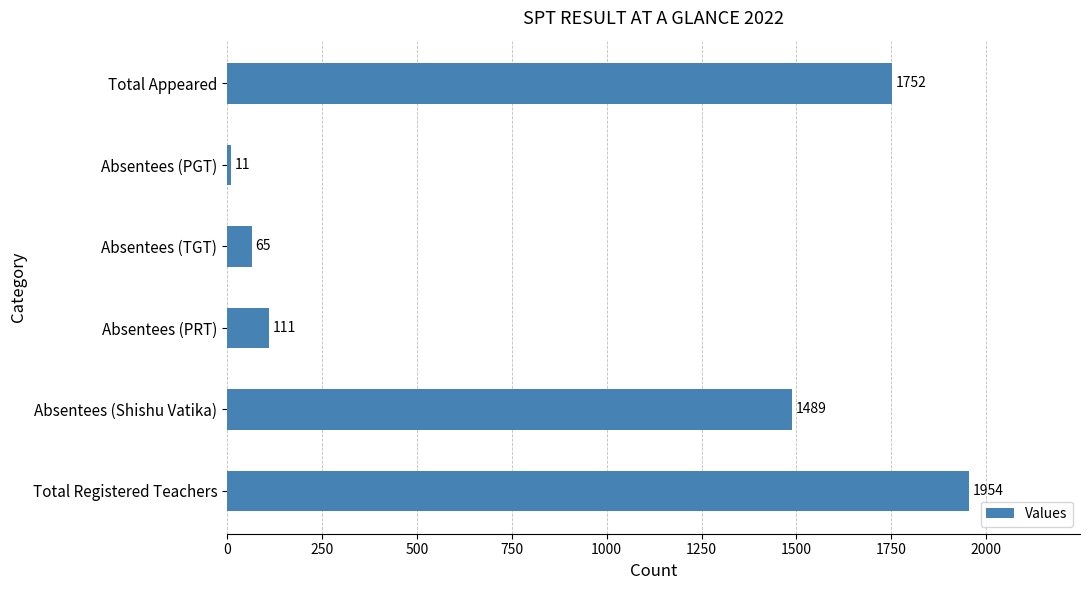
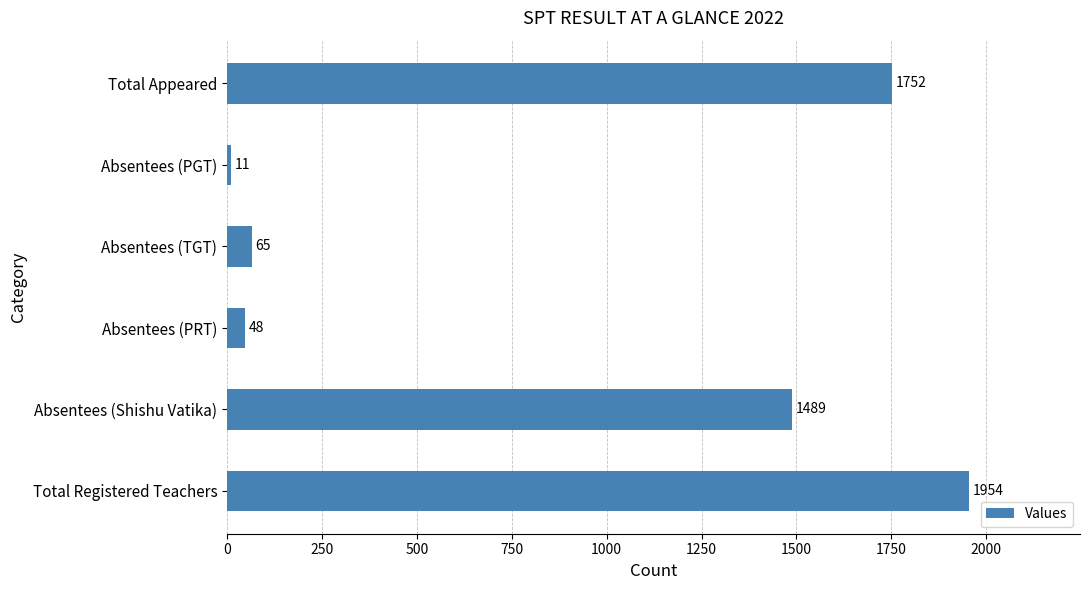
Absentees (PRT): 111 -> 48
